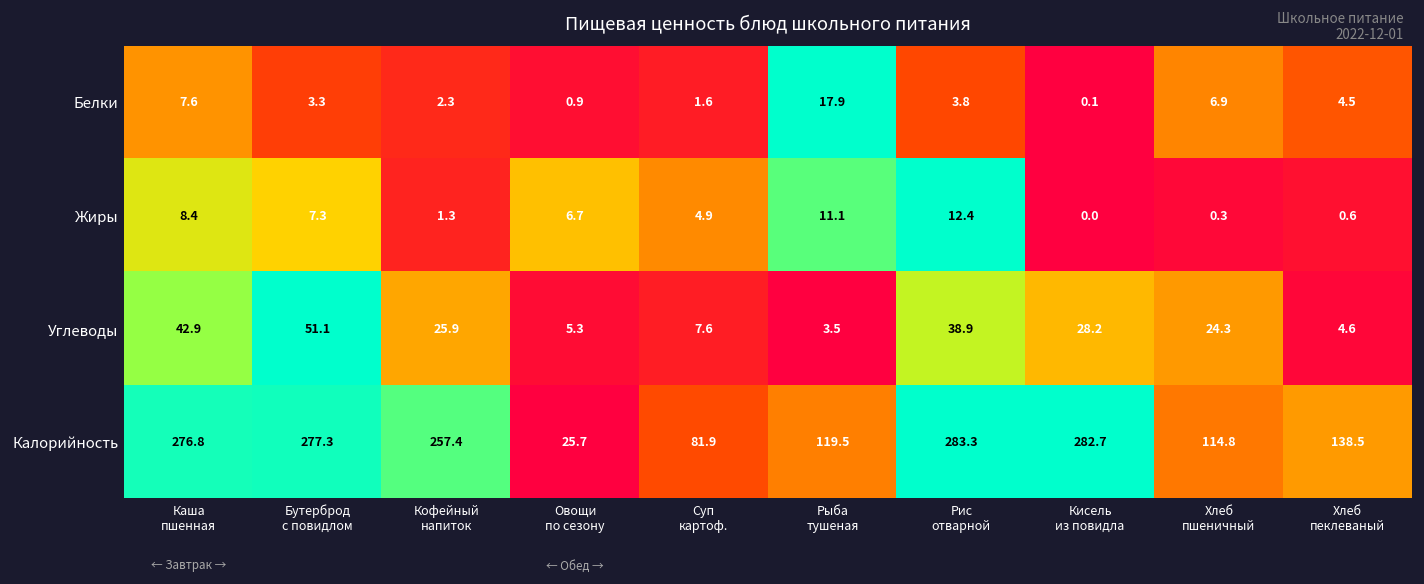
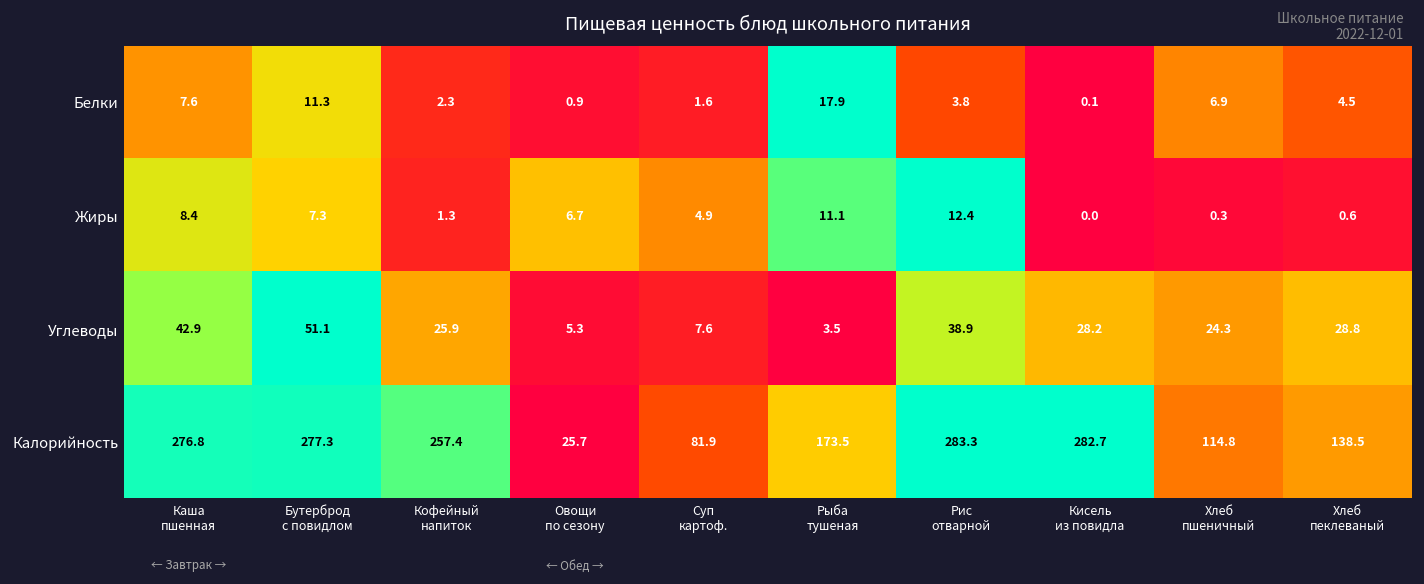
Белки, Бутерброд с повидлом: 3.3 -> 11.3
Углеводы, Хлеб пеклеваный: 4.6 -> 28.8
Калорийность, Рыба тушеная: 119.5 -> 173.5
